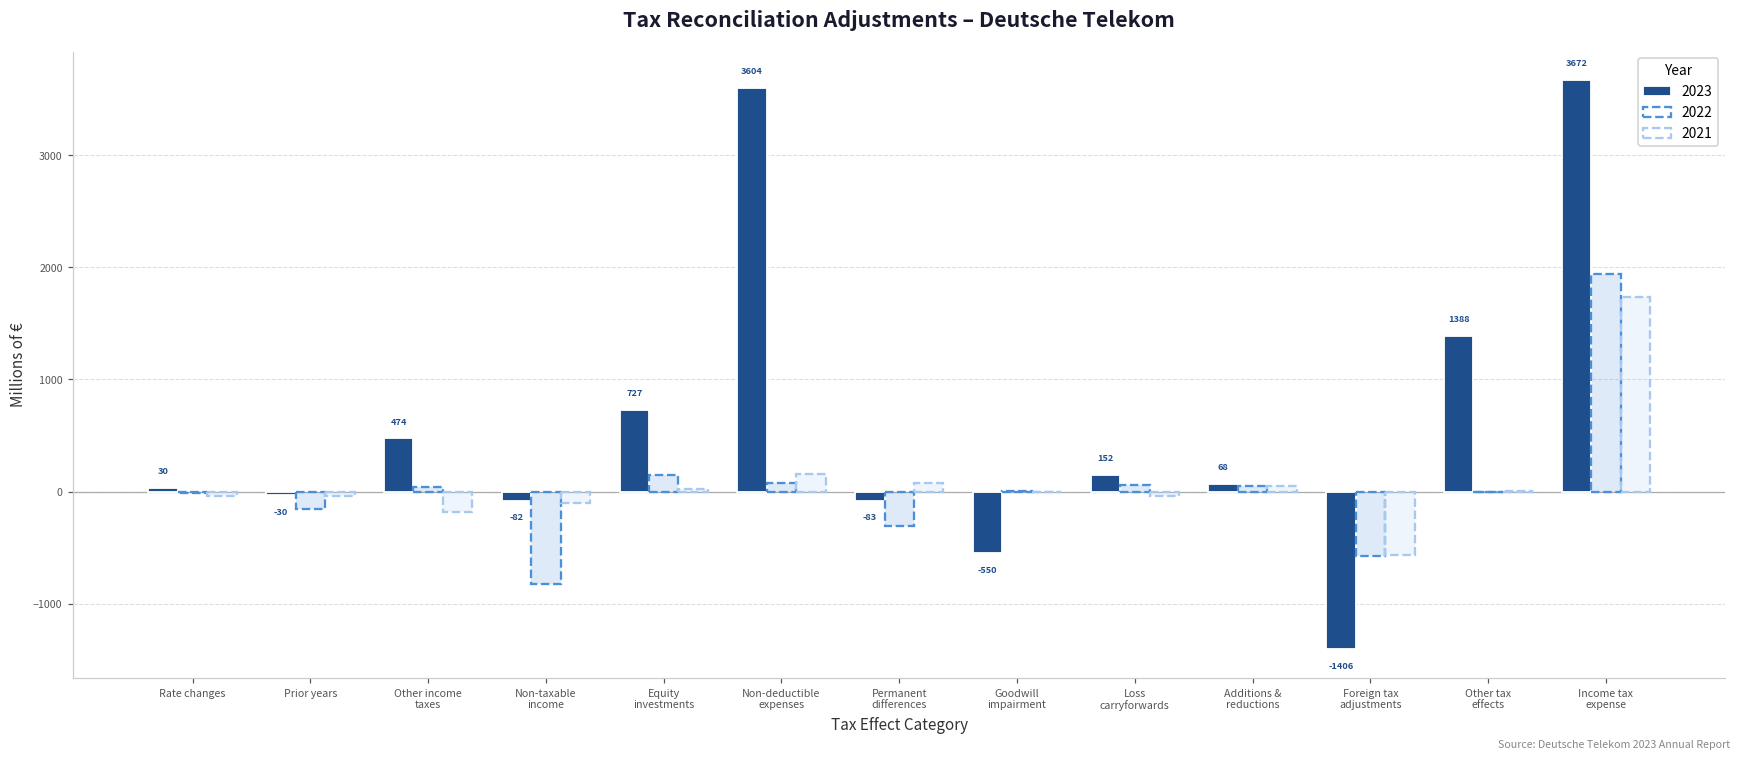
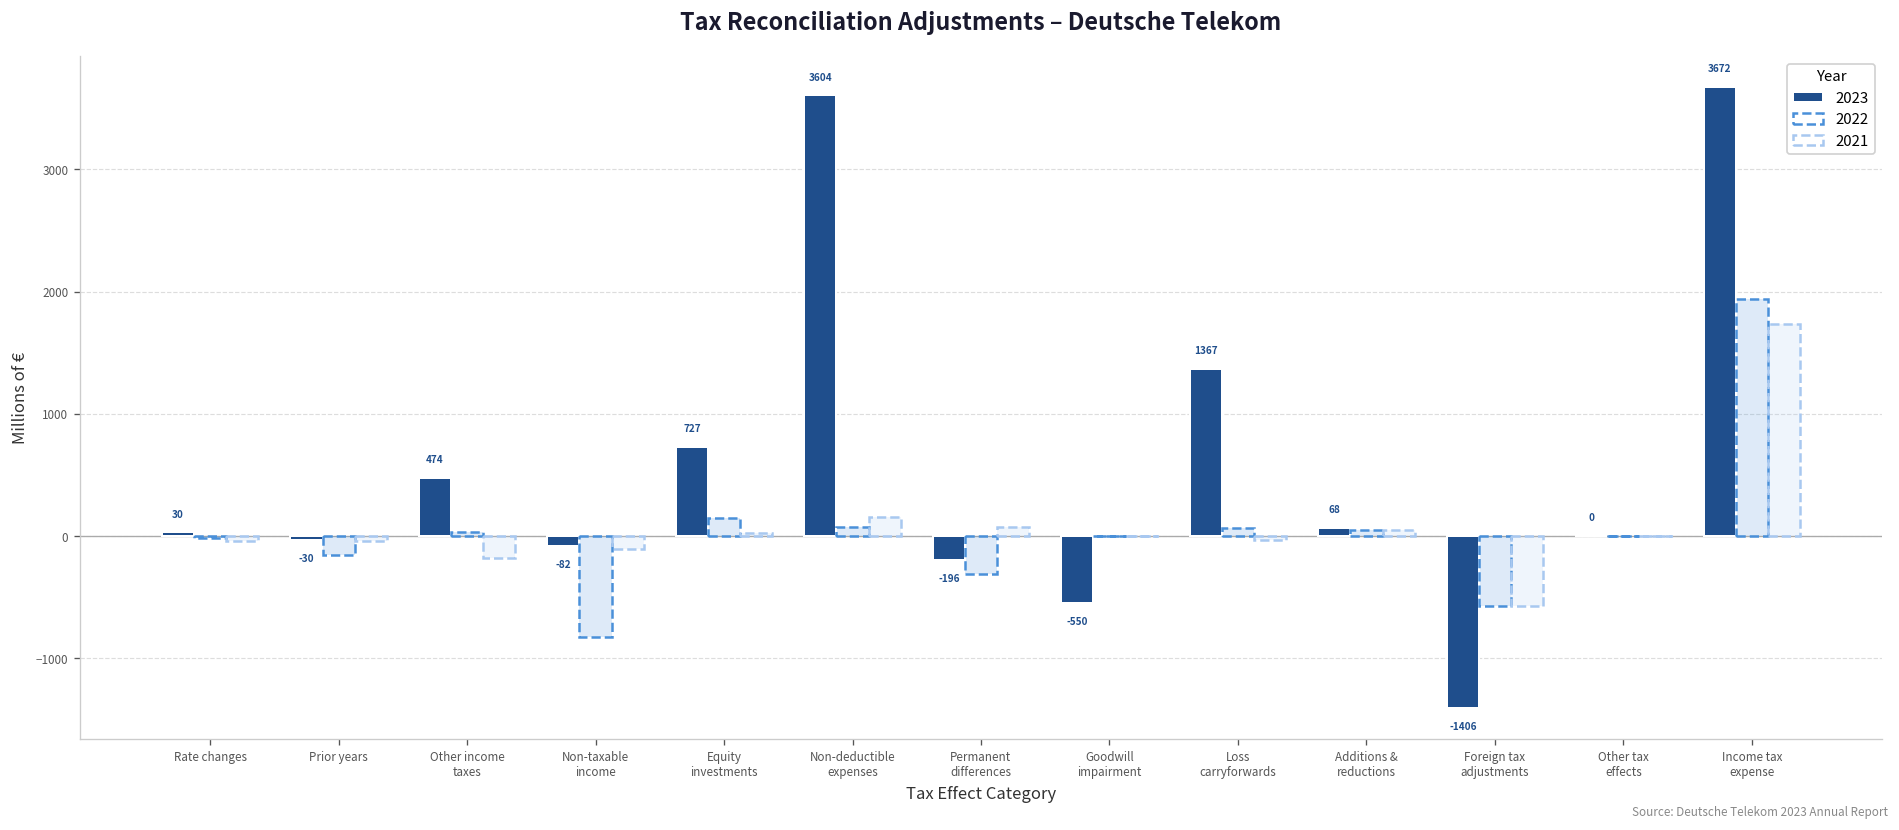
2023, Permanent differences: -83 -> -196
2023, Loss carryforwards: 152 -> 1367
2023, Other tax effects: 1388 -> 0
